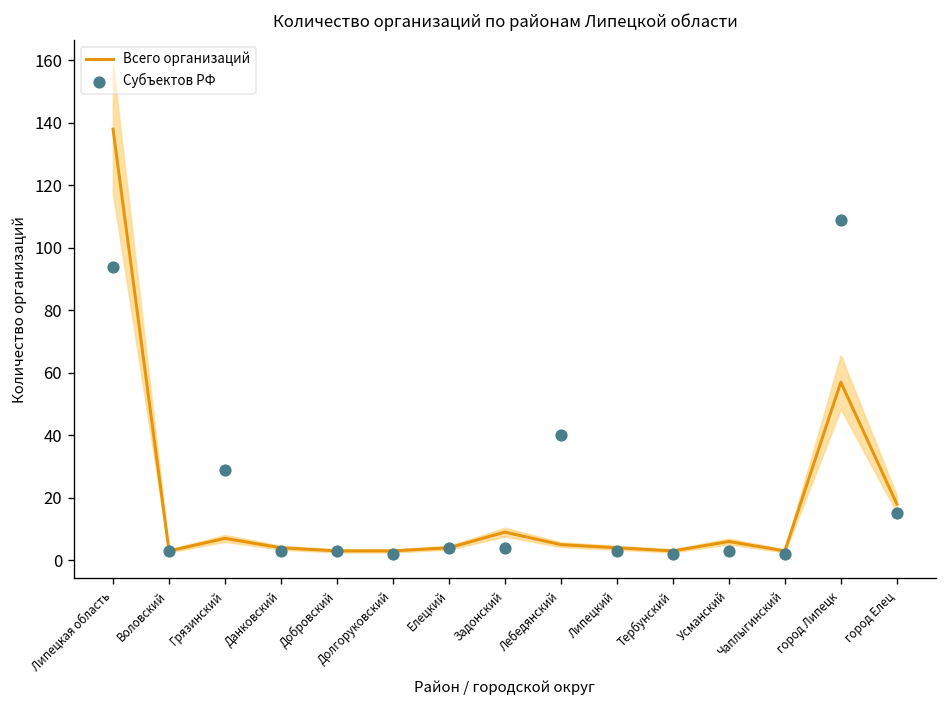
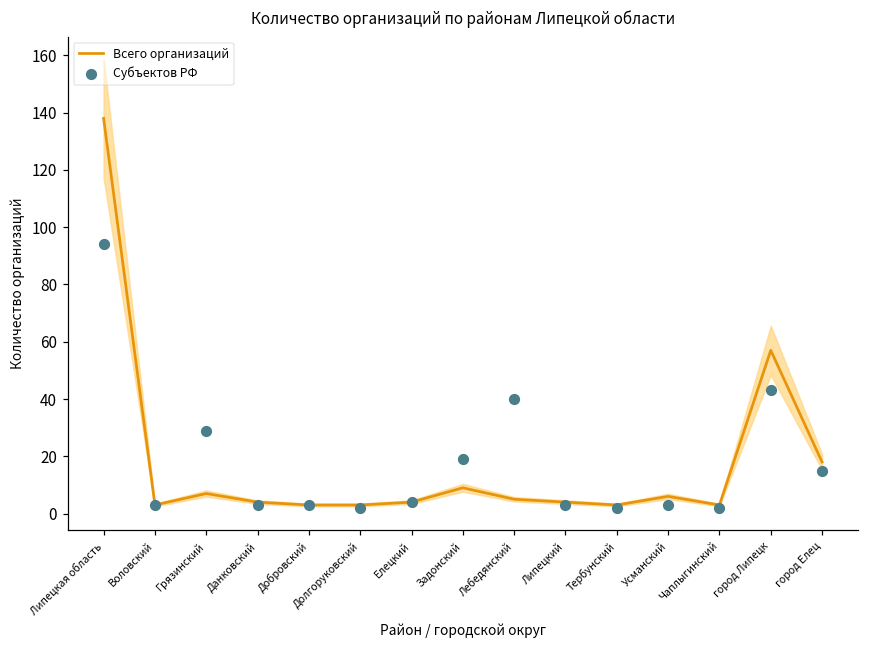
Субъектов РФ, Задонский: 4 -> 19
Субъектов РФ, город Липецк: 109 -> 43
